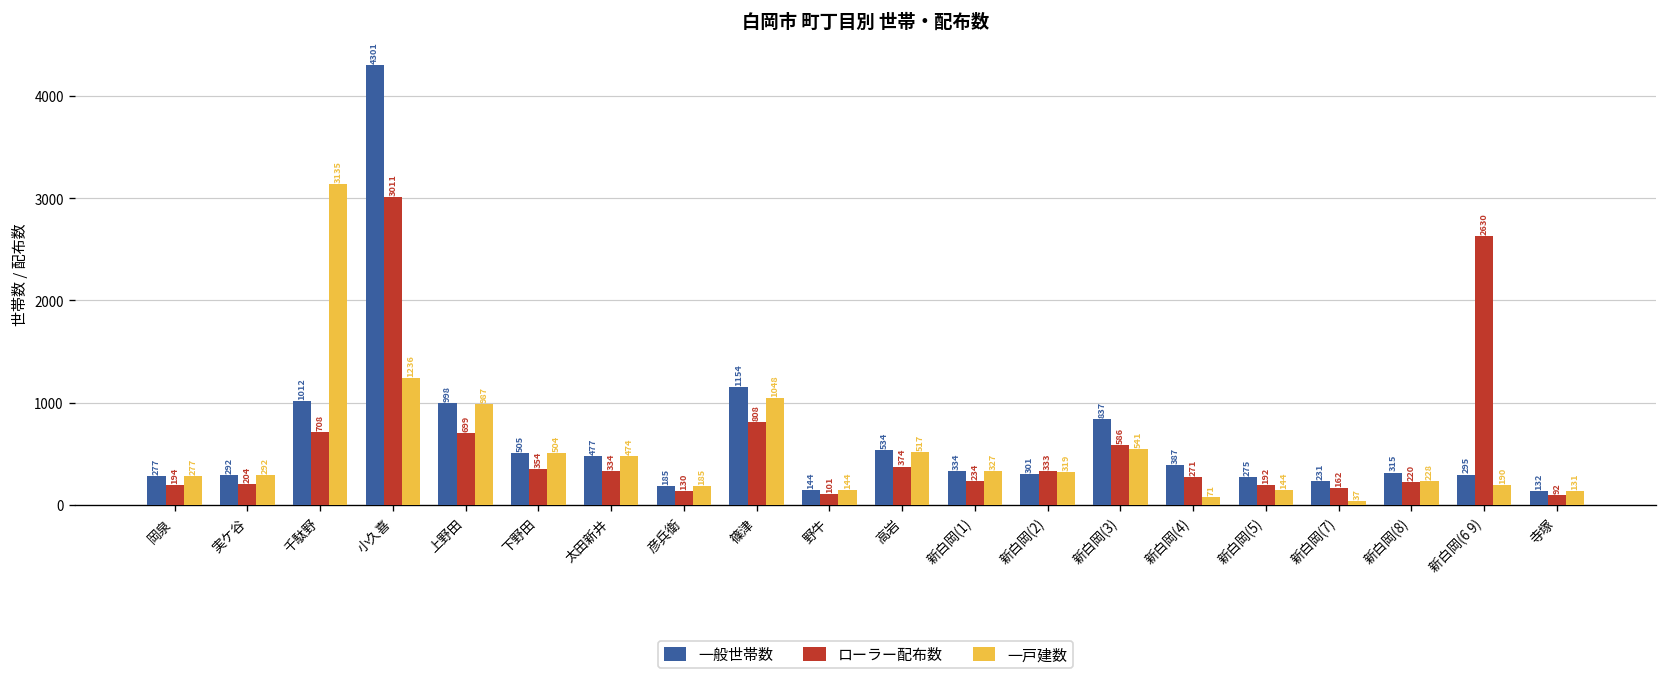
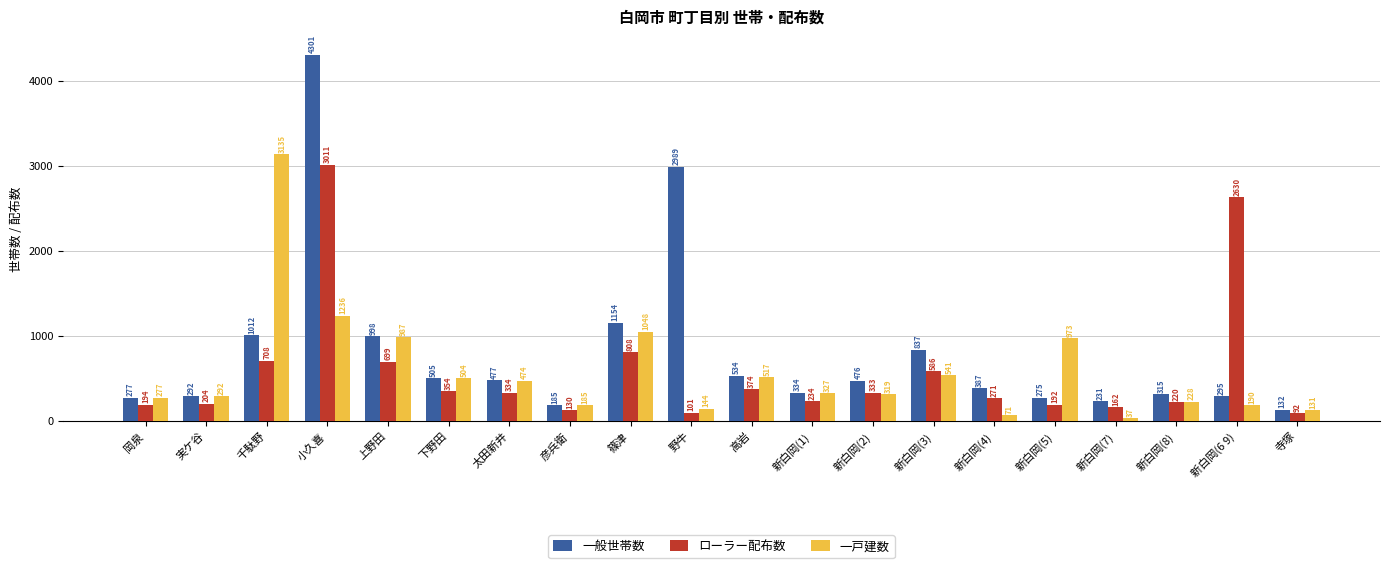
一般世帯数, 野牛: 144 -> 2989
一般世帯数, 新白岡(2): 301 -> 476
一戸建数, 新白岡(5): 144 -> 973
